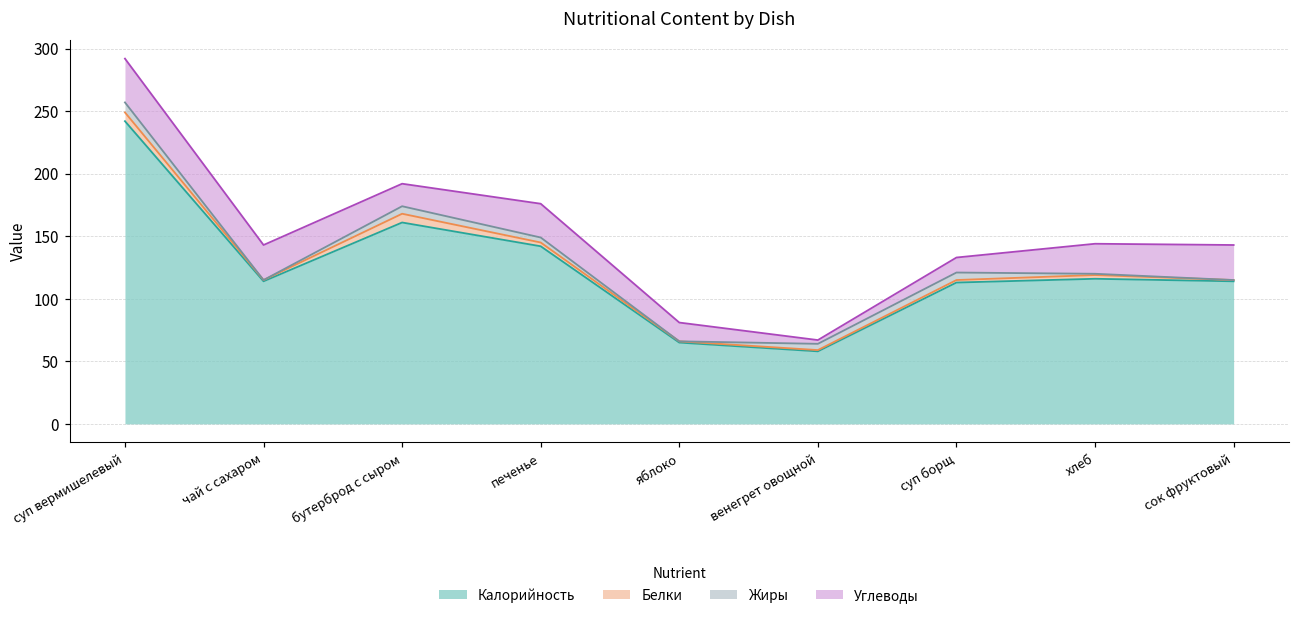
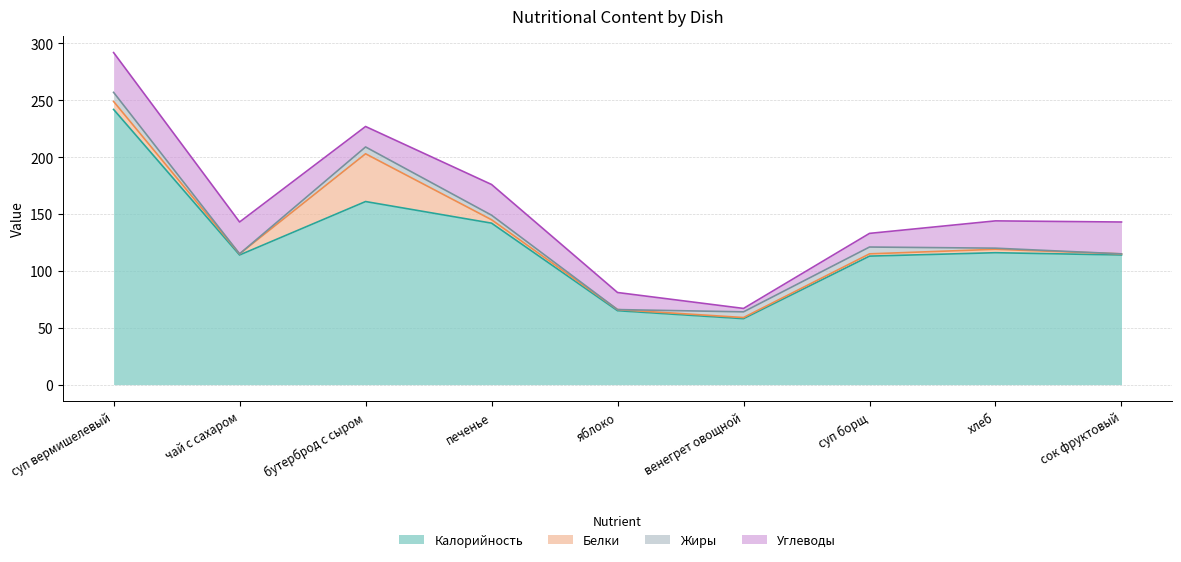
Белки, бутерброд с сыром: 7 -> 42
